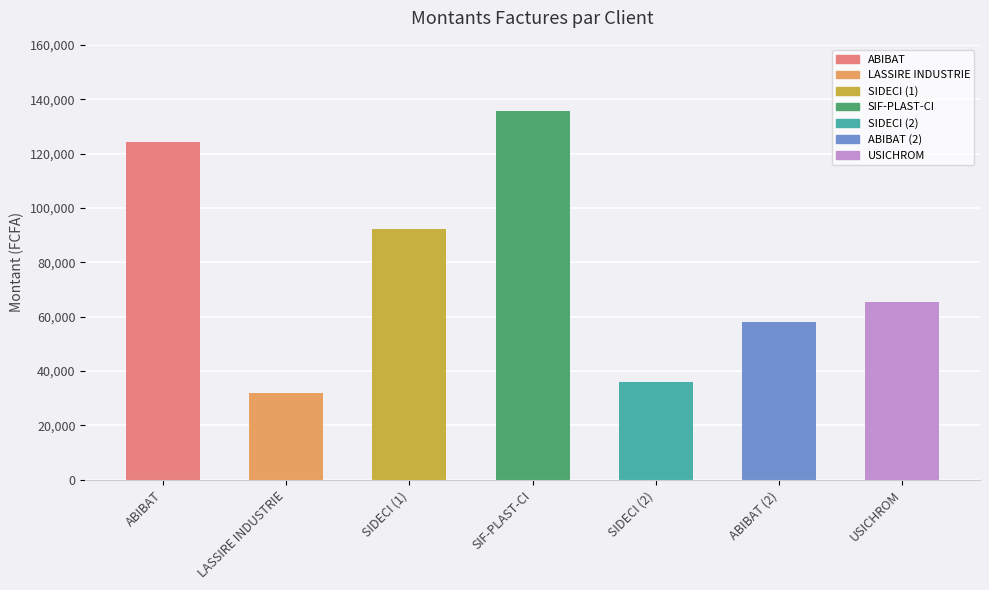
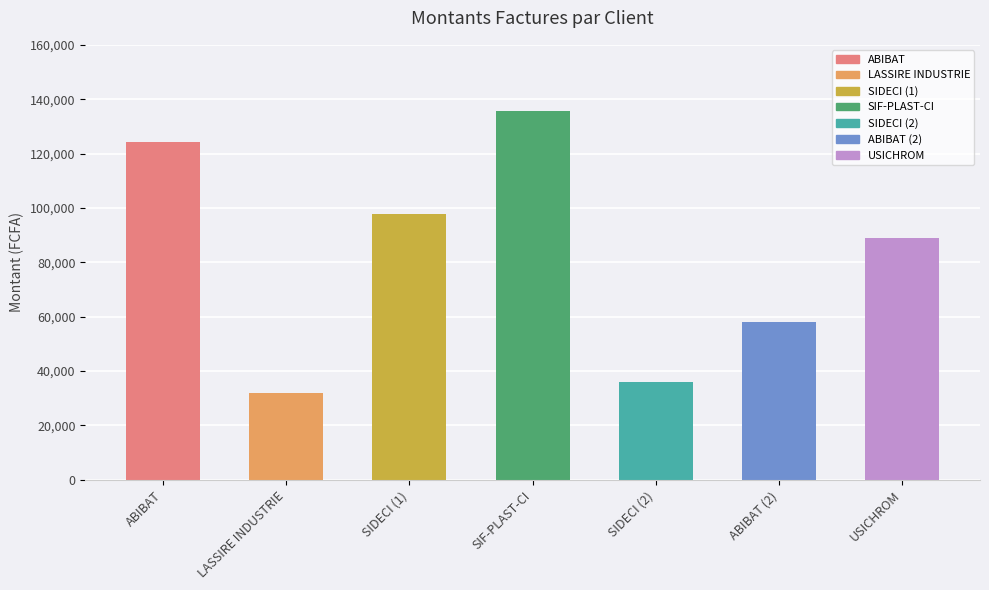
SIDECI (1): 92,000 -> 98,000
USICHROM: 65,000 -> 89,000
